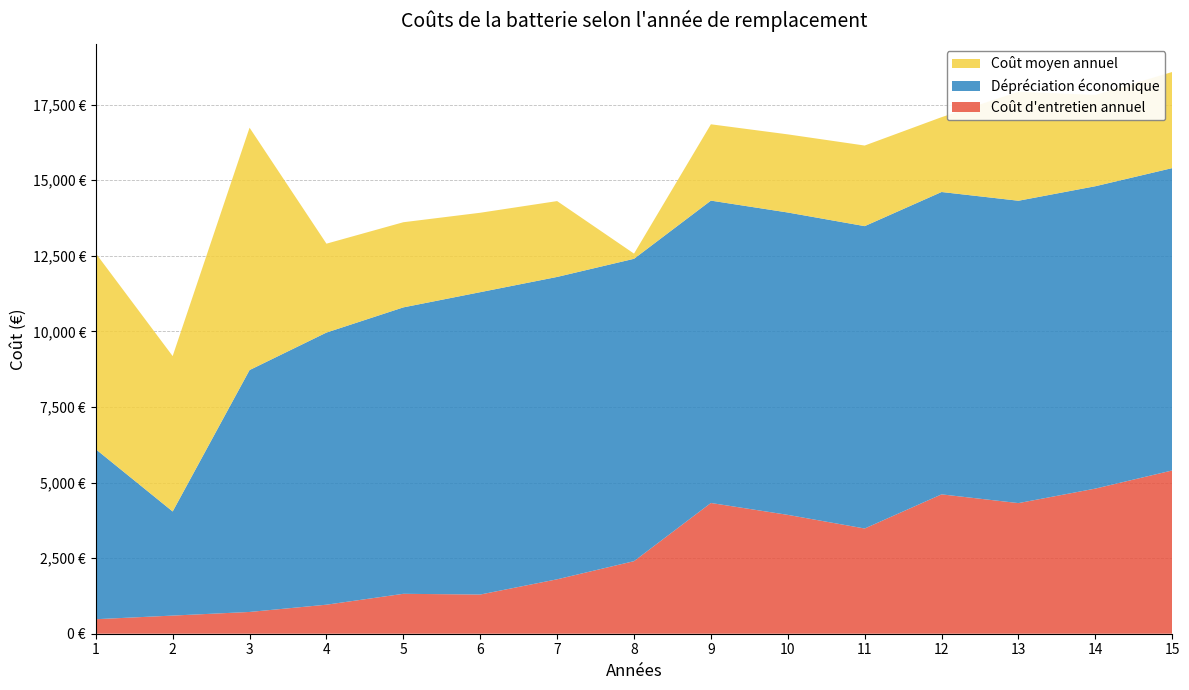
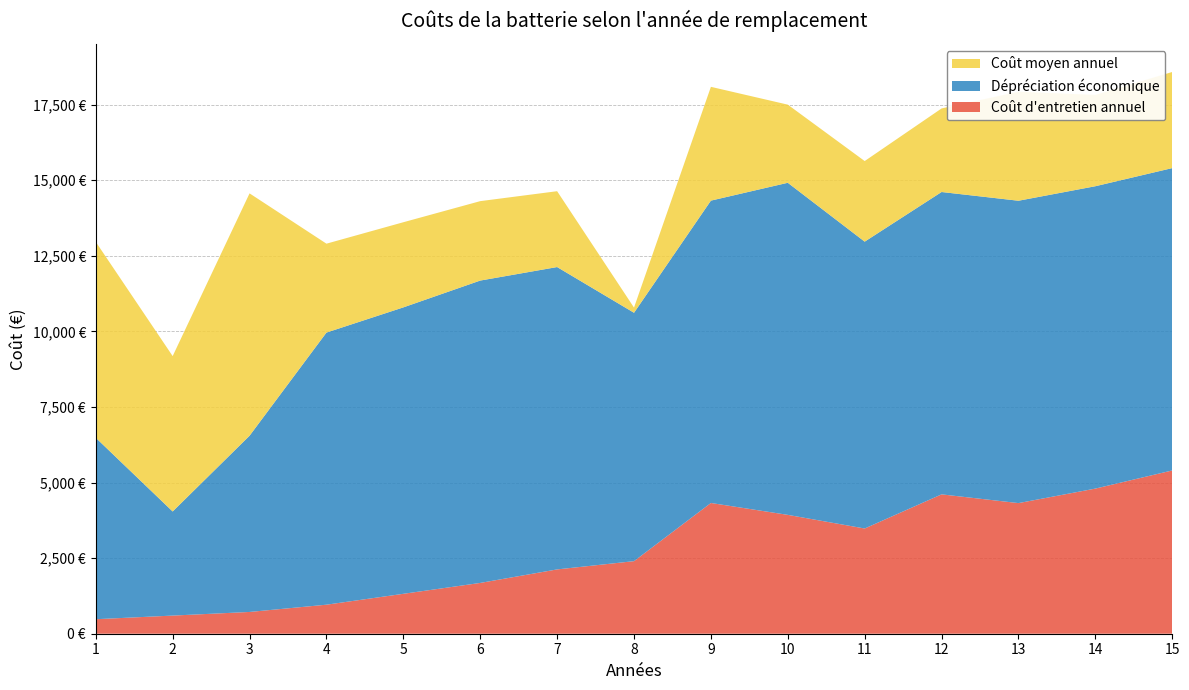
Dépréciation économique, 1: 5,600 € -> 6,000 €
Dépréciation économique, 3: 8,000 € -> 5,800 €
Coût d'entretien annuel, 6: 1,300 € -> 1,700 €
Coût d'entretien annuel, 7: 1,800 € -> 2,100 €
Dépréciation économique, 8: 10,000 € -> 8,200 €
Coût moyen annuel, 9: 2,500 € -> 3,800 €
Dépréciation économique, 10: 10,000 € -> 11,000 €
Dépréciation économique, 11: 10,000 € -> 9,500 €
Coût moyen annuel, 12: 2,500 € -> 2,800 €
